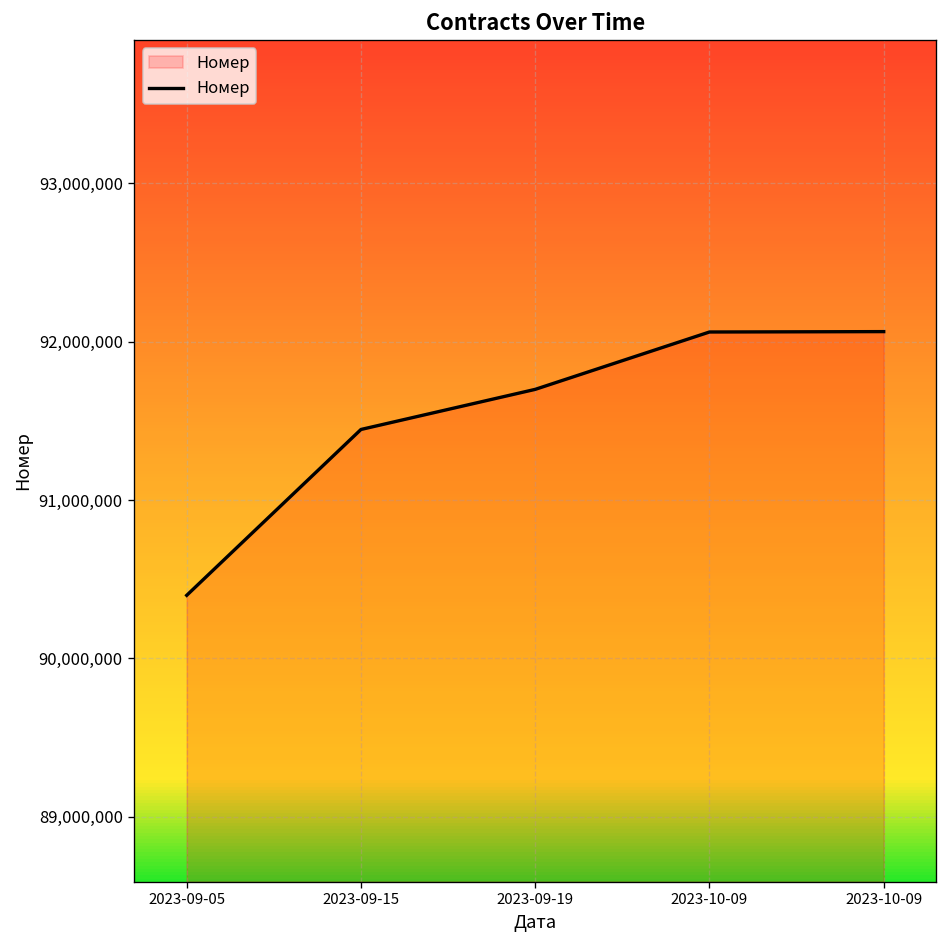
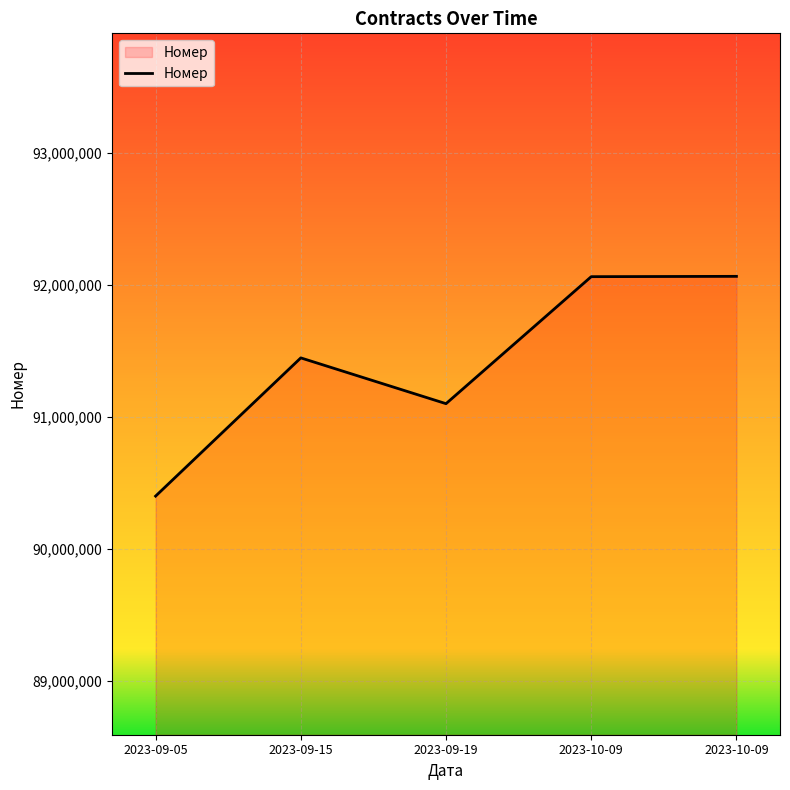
2023-09-19: 91,700,000 -> 91,100,000
